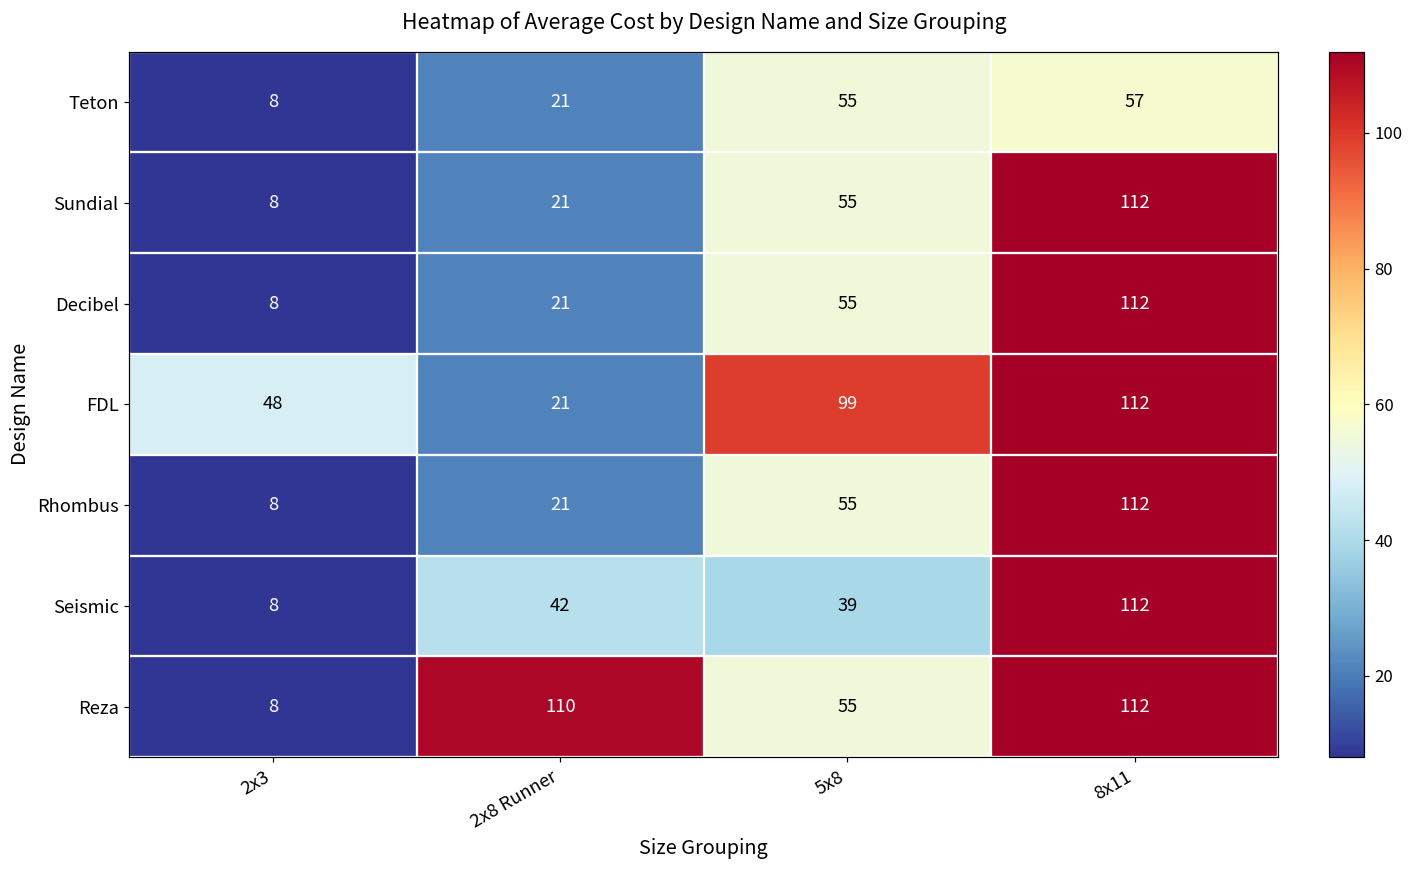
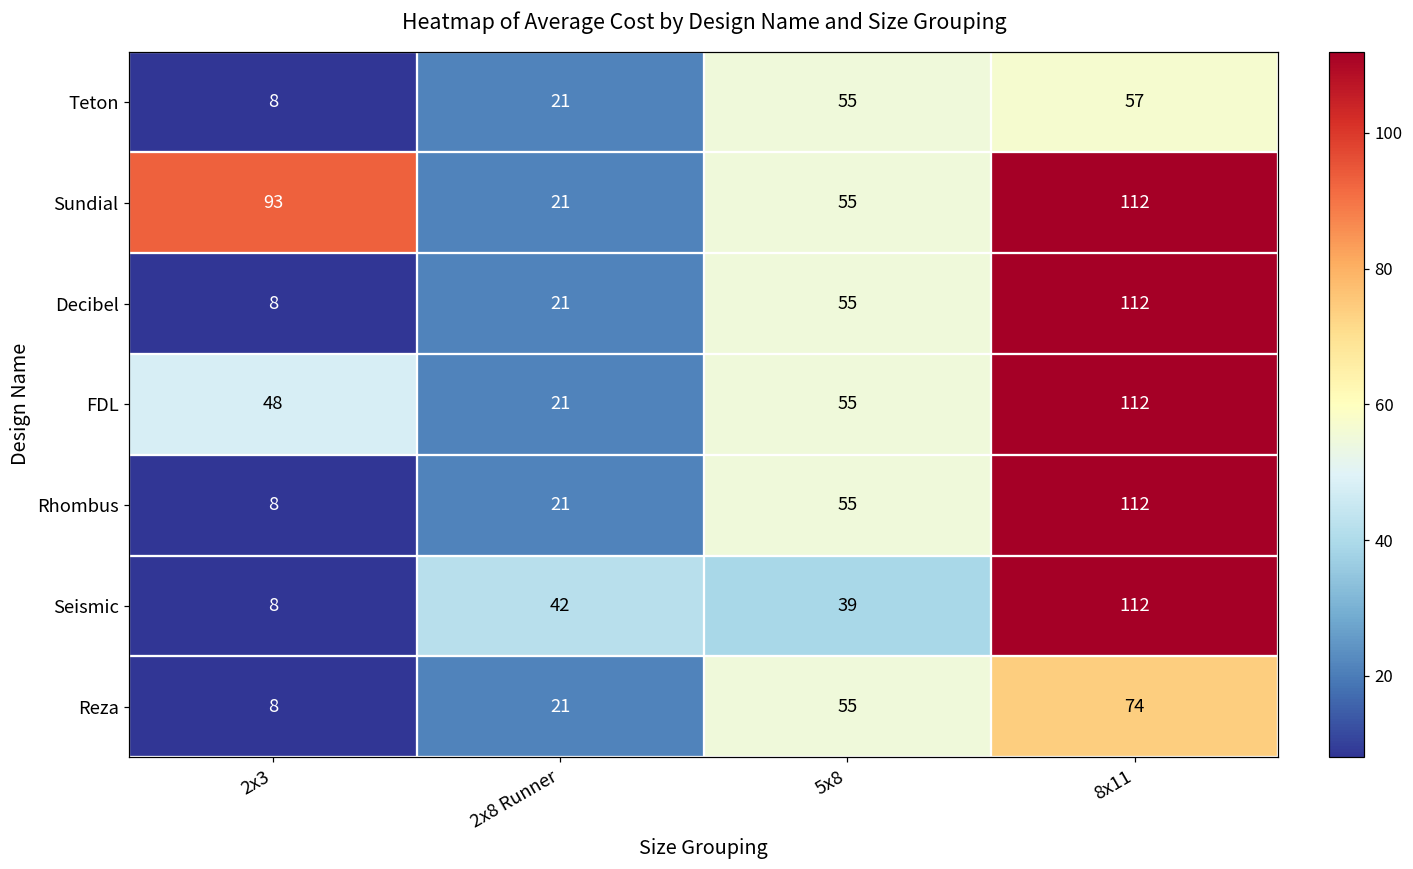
Sundial, 2x3: 8 -> 93
FDL, 5x8: 99 -> 55
Reza, 2x8 Runner: 110 -> 21
Reza, 8x11: 112 -> 74
